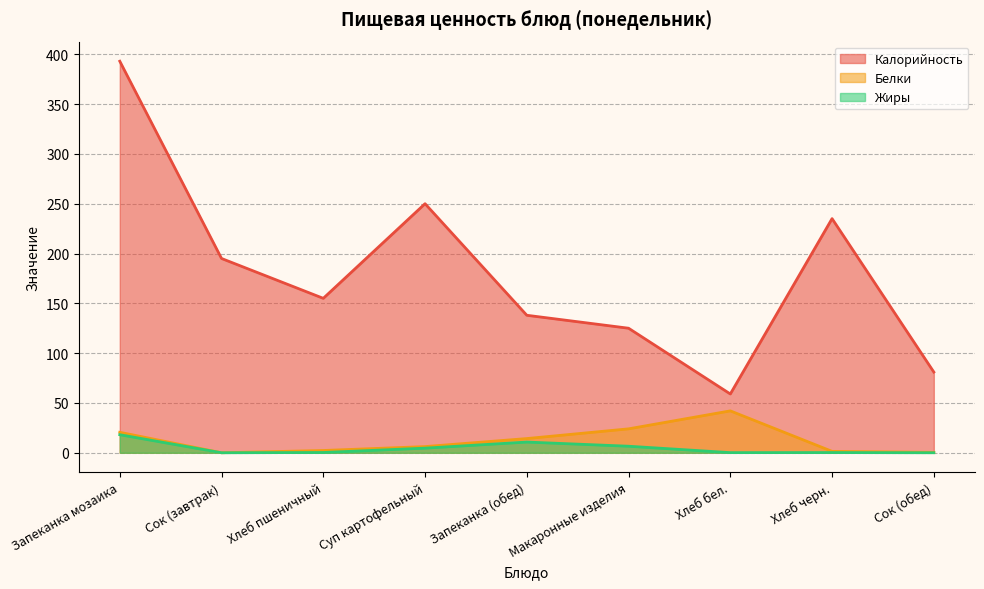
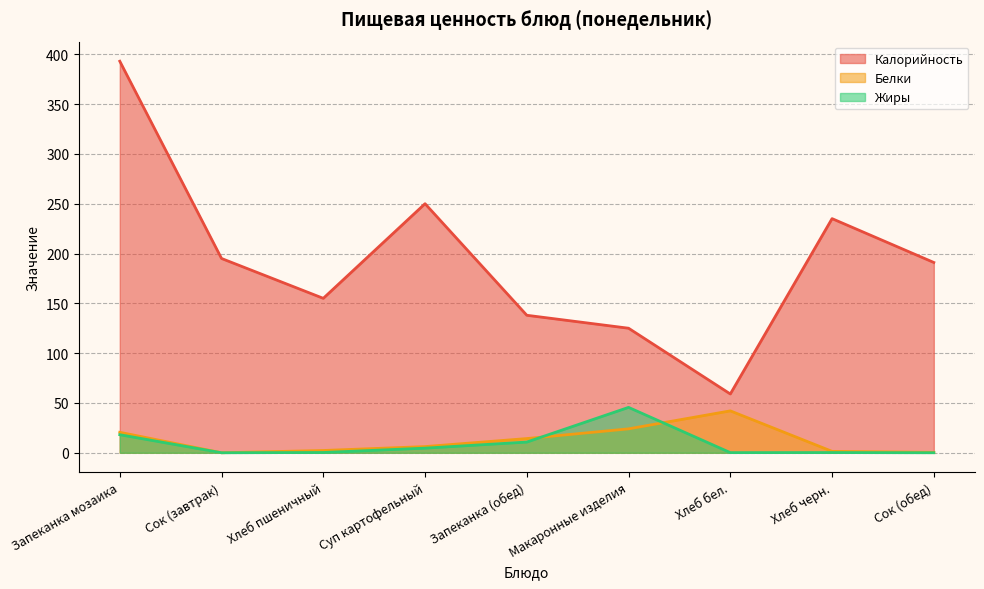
Жиры, Макаронные изделия: 10 -> 50
Калорийность, Сок (обед): 80 -> 190
